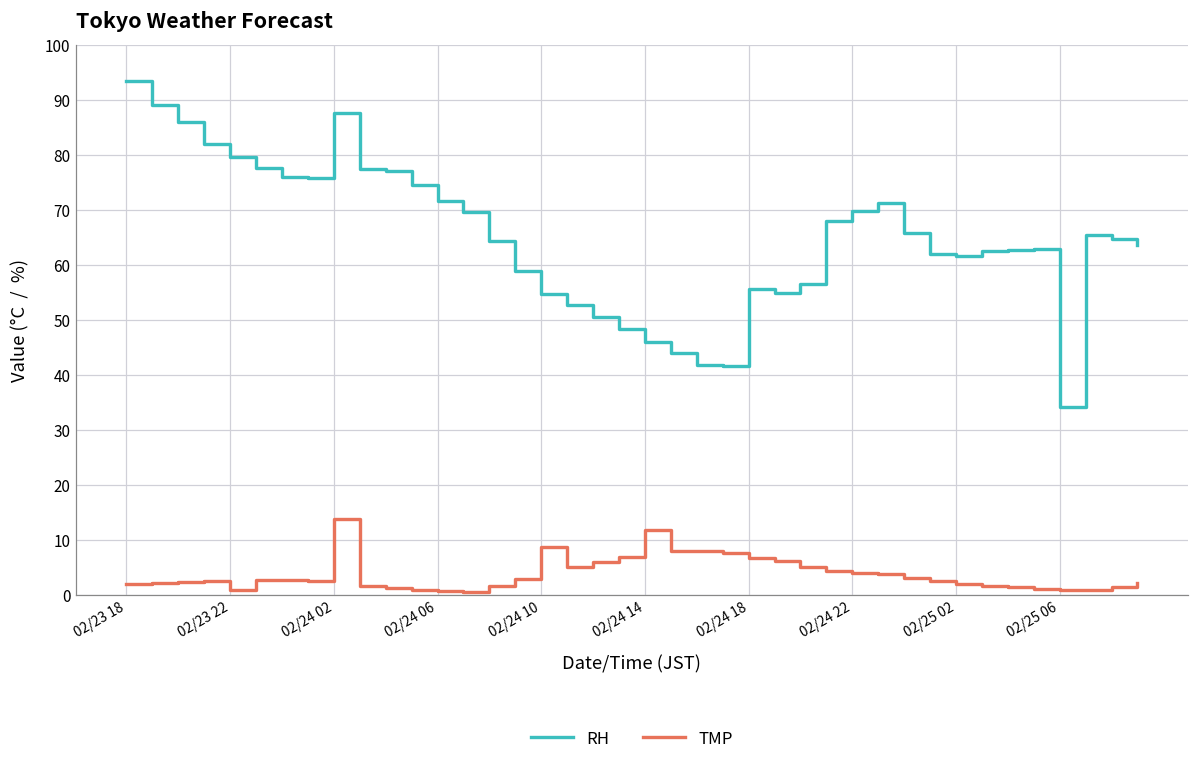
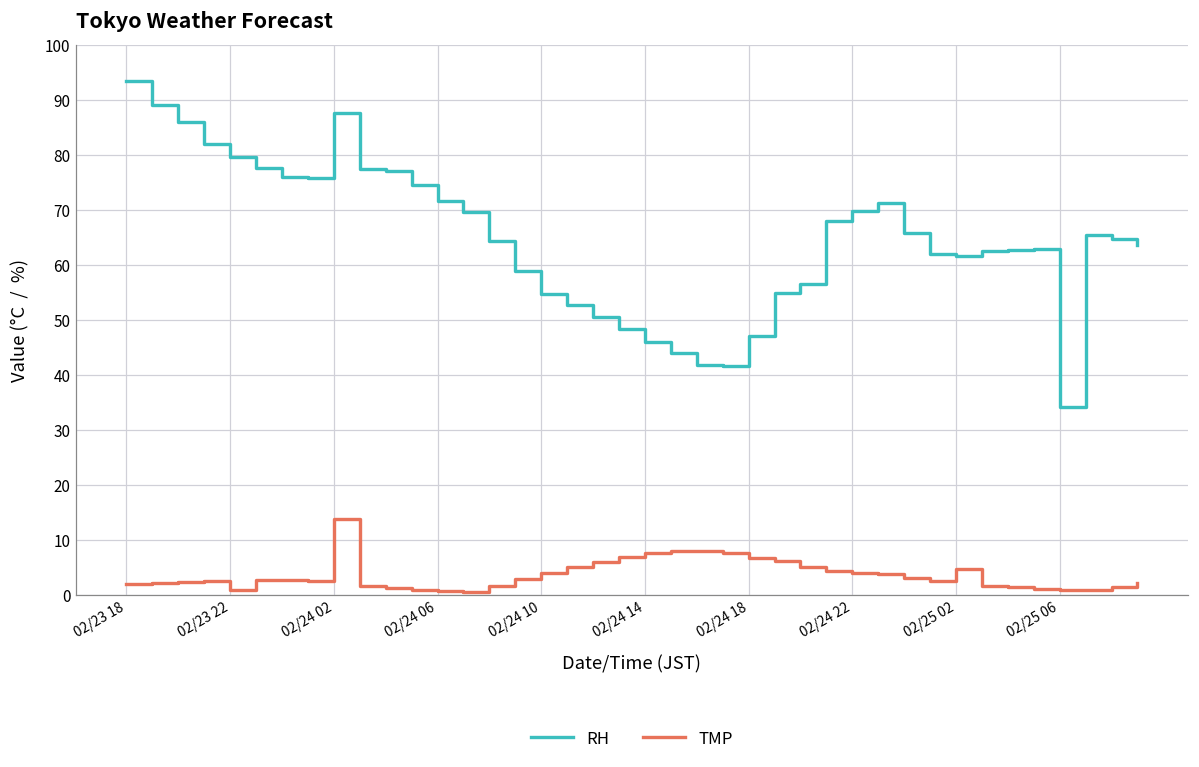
TMP, 02/24 10: 9 -> 4
TMP, 02/24 14: 12 -> 8
RH, 02/24 18: 56 -> 47
TMP, 02/25 02: 2 -> 5
